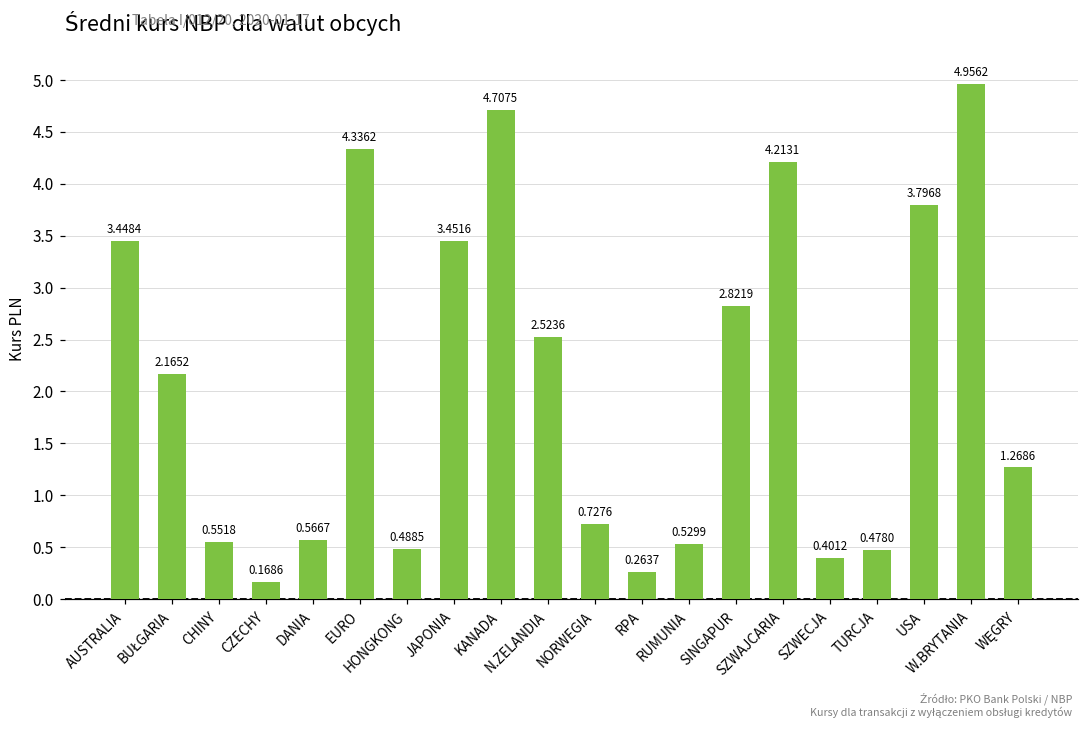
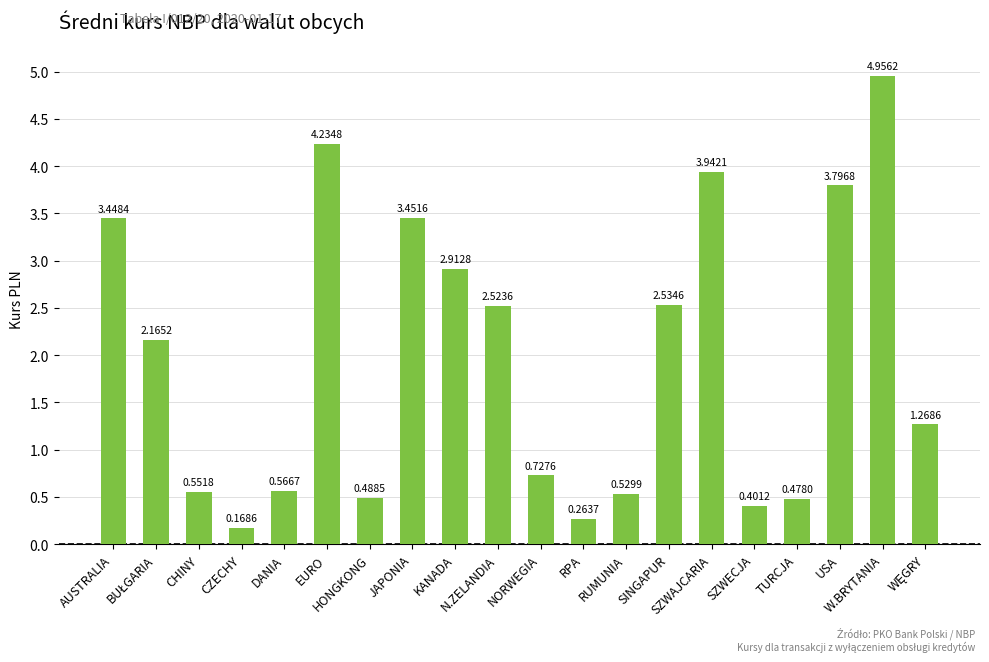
EURO: 4.3362 -> 4.2348
KANADA: 4.7075 -> 2.9128
SINGAPUR: 2.8219 -> 2.5346
SZWAJCARIA: 4.2131 -> 3.9421
